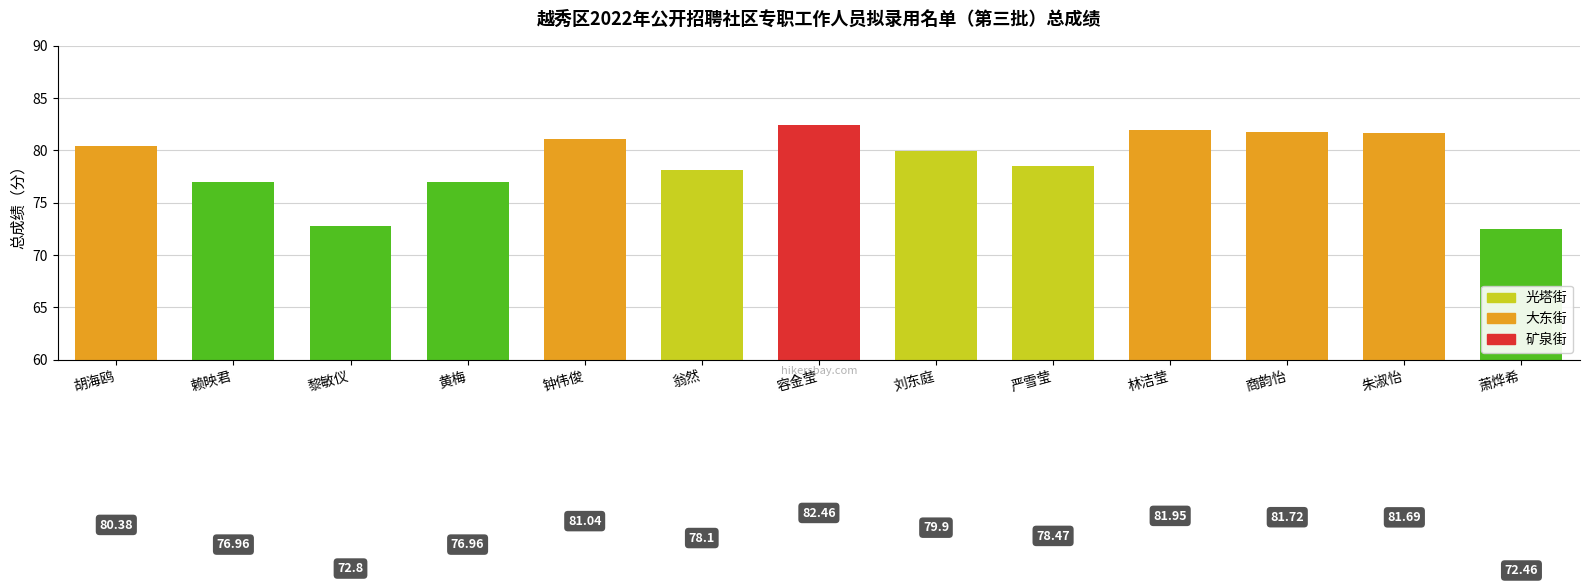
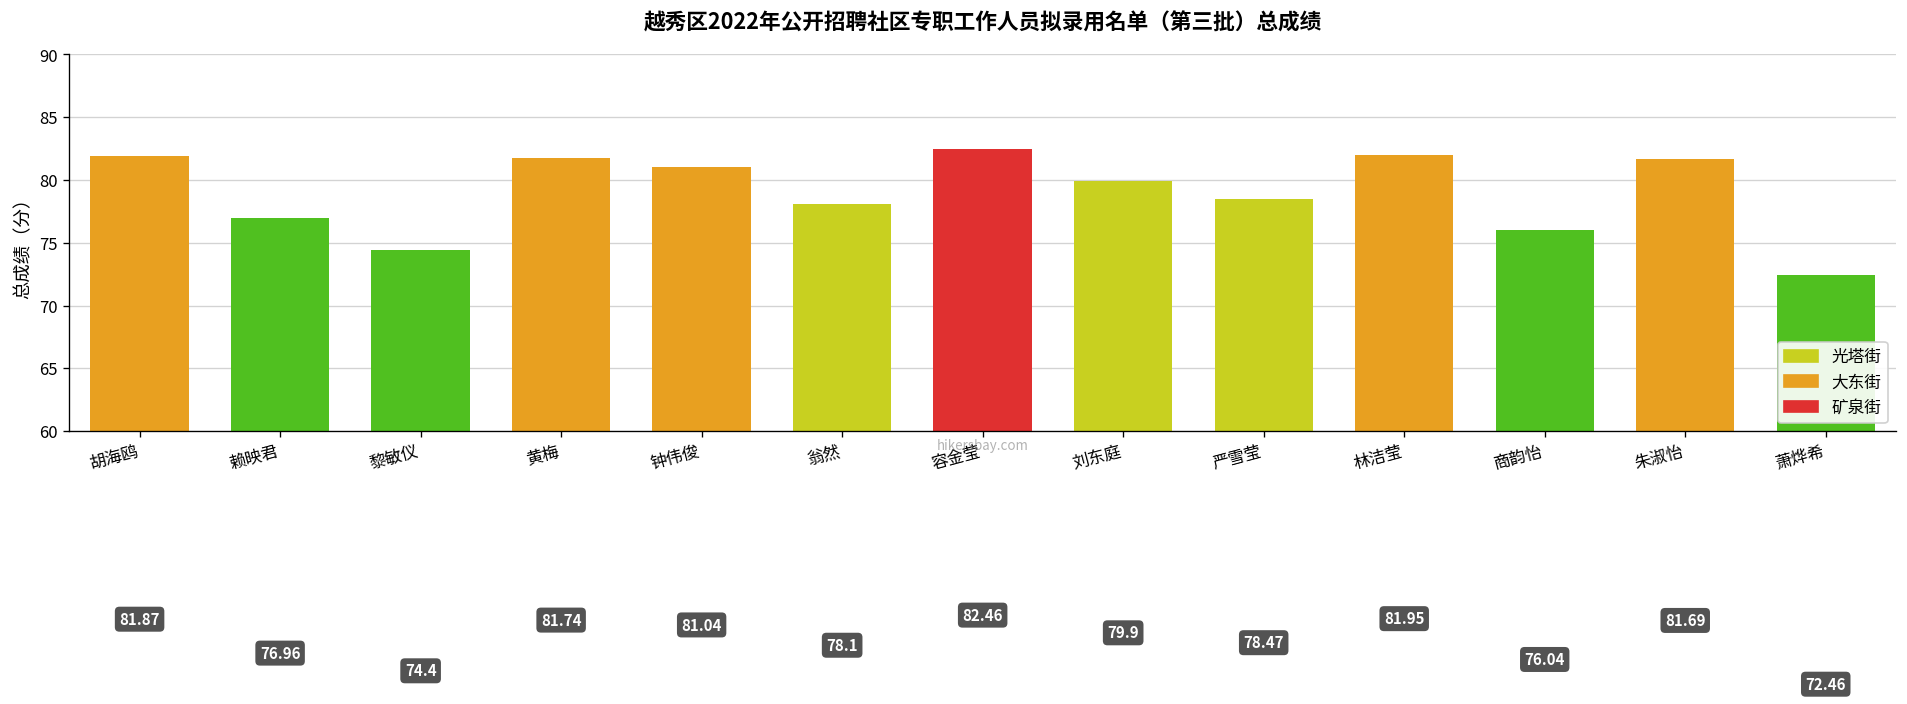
胡海鸥: 80.38 -> 81.87
黎敏仪: 72.8 -> 74.4
黄梅: 76.96 -> 81.74
商韵怡: 81.72 -> 76.04
